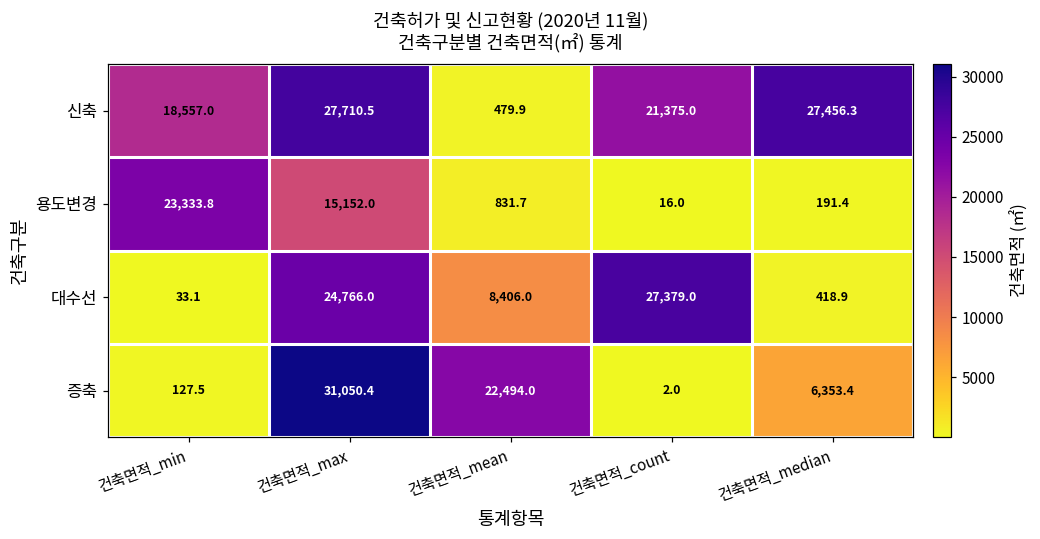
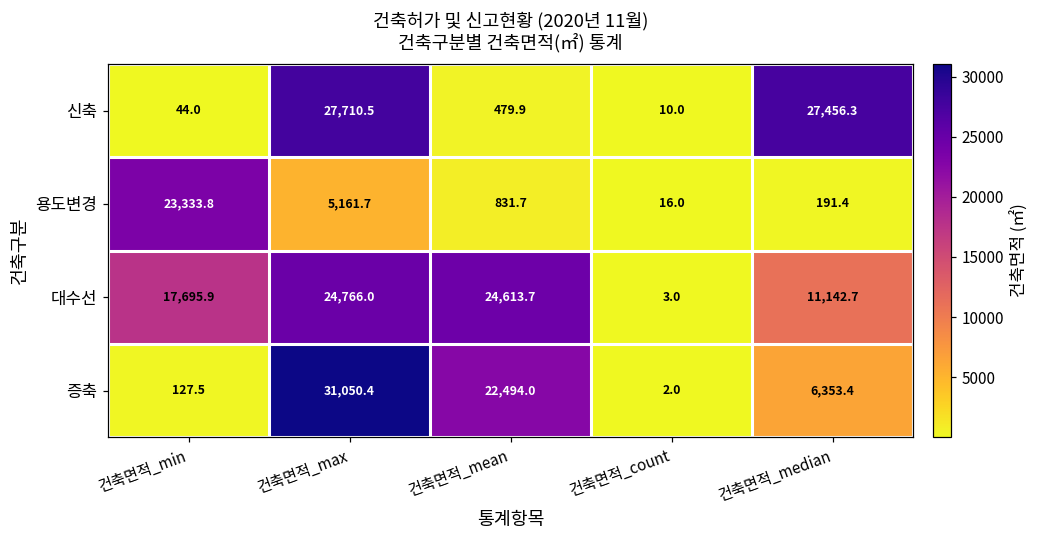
신축, 건축면적_min: 18,557.0 -> 44.0
신축, 건축면적_count: 21,375.0 -> 10.0
용도변경, 건축면적_max: 15,152.0 -> 5,161.7
대수선, 건축면적_min: 33.1 -> 17,695.9
대수선, 건축면적_mean: 8,406.0 -> 24,613.7
대수선, 건축면적_count: 27,379.0 -> 3.0
대수선, 건축면적_median: 418.9 -> 11,142.7
